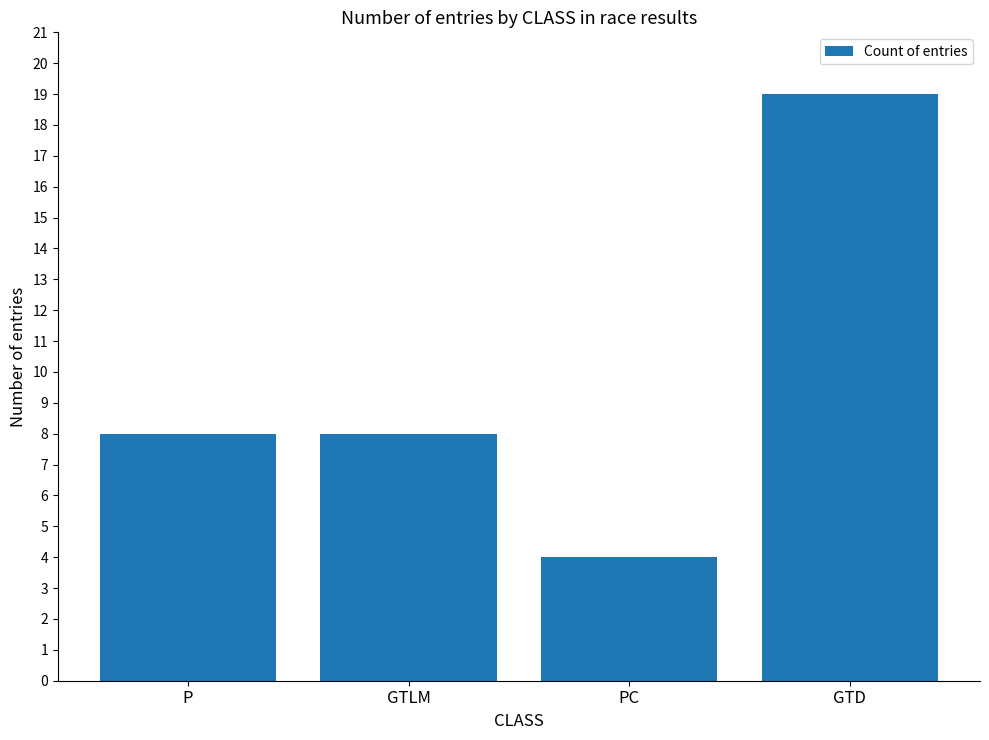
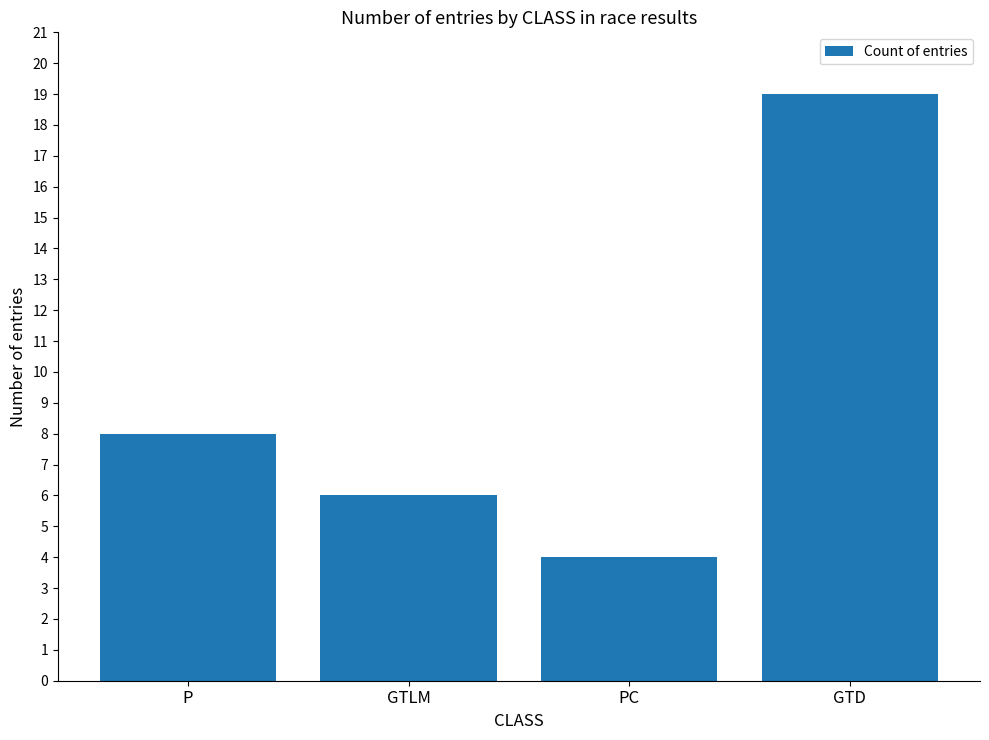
GTLM: 8 -> 6
